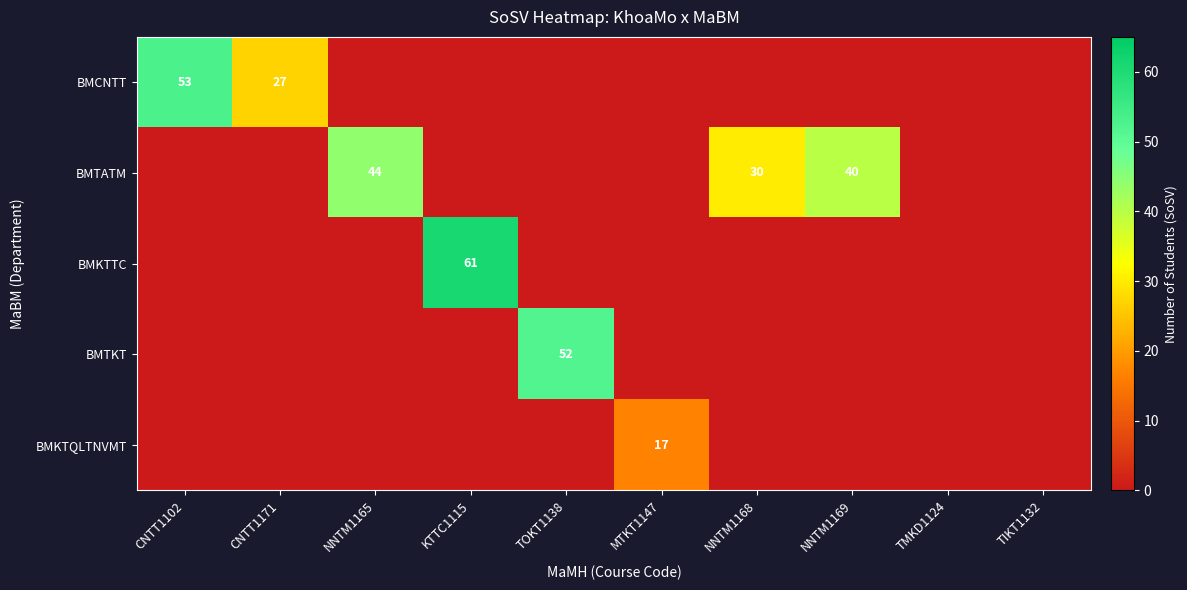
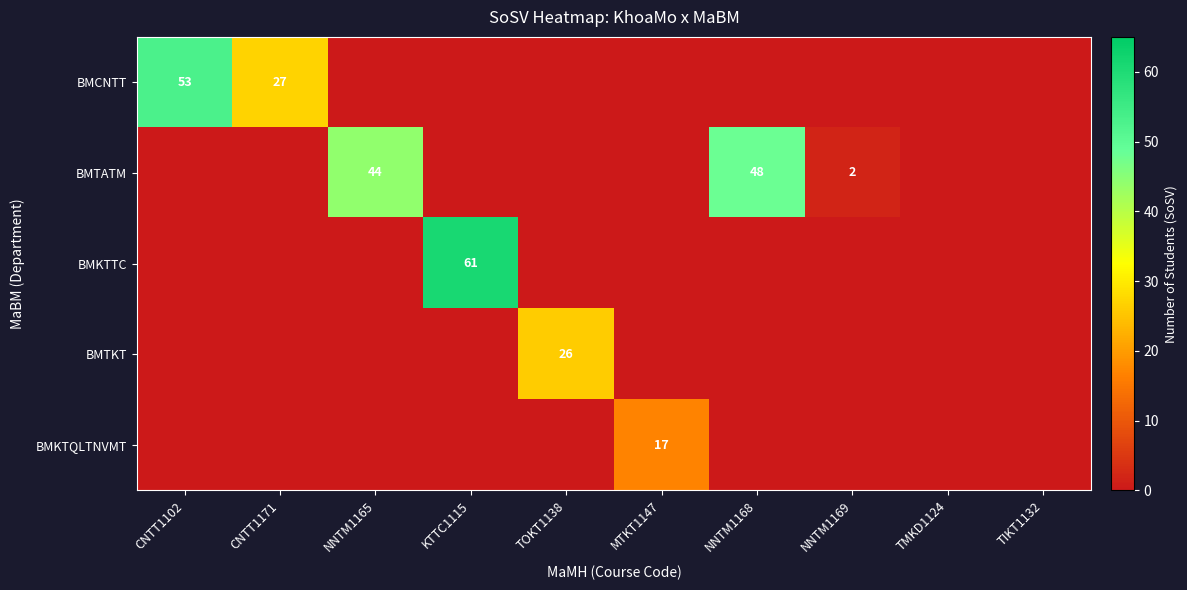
BMTATM, NNTM1168: 30 -> 48
BMTATM, NNTM1169: 40 -> 2
BMTKT, TOKT1138: 52 -> 26
